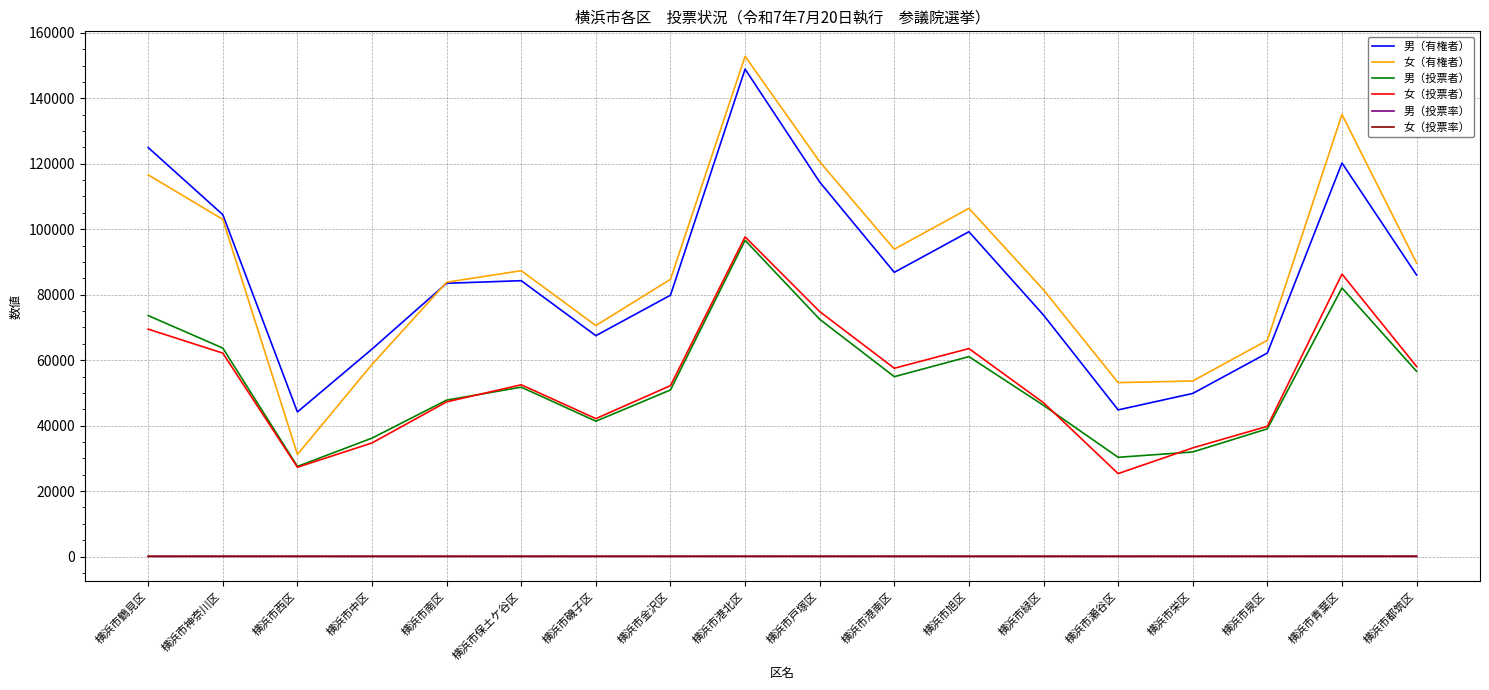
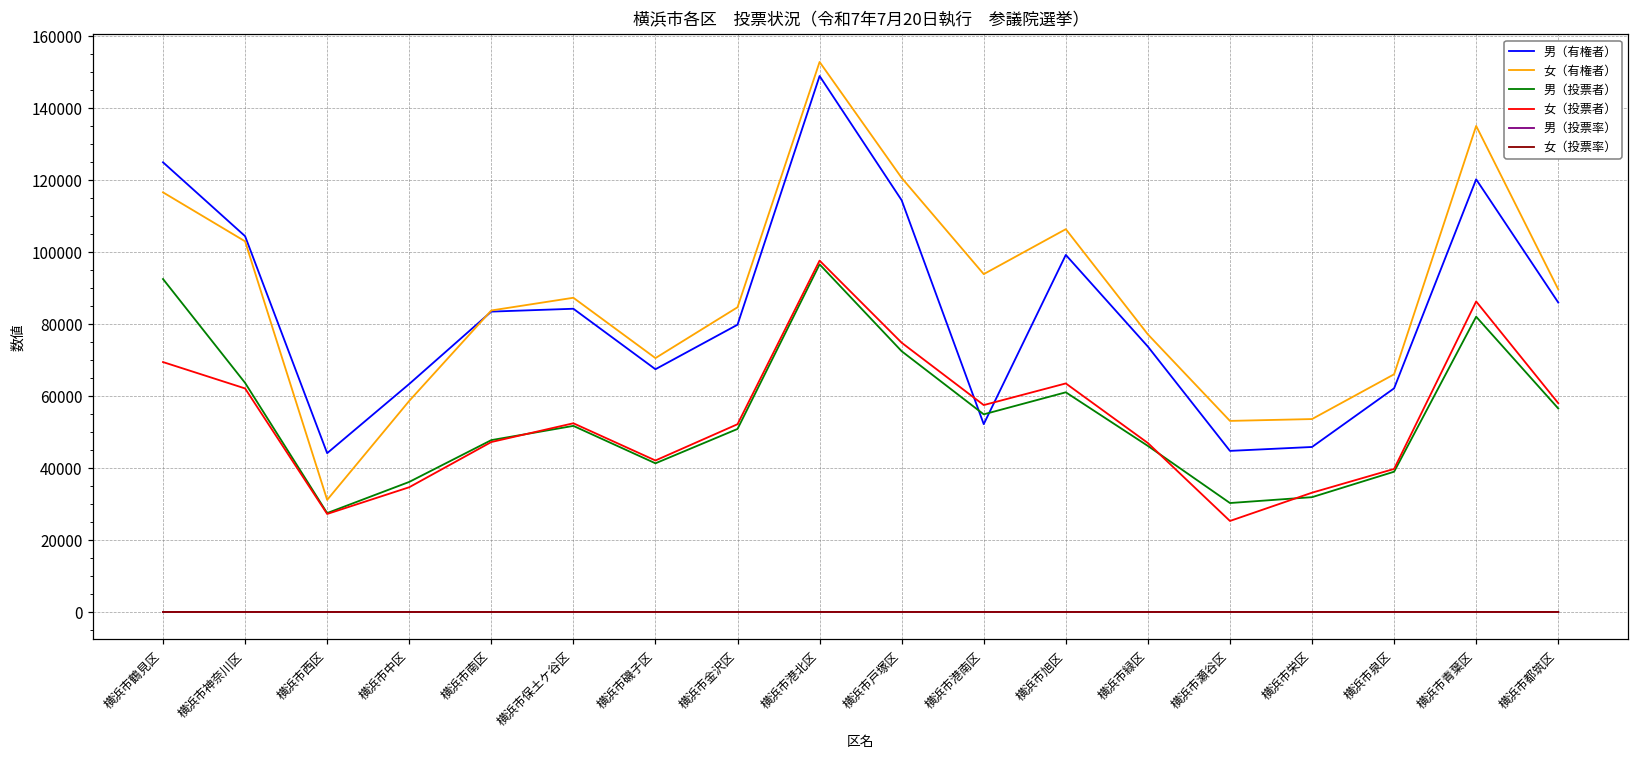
男（投票者）, 横浜市鶴見区: 74000 -> 93000
男（有権者）, 横浜市港南区: 87000 -> 52000
女（有権者）, 横浜市緑区: 81000 -> 77000
男（有権者）, 横浜市栄区: 50000 -> 46000
